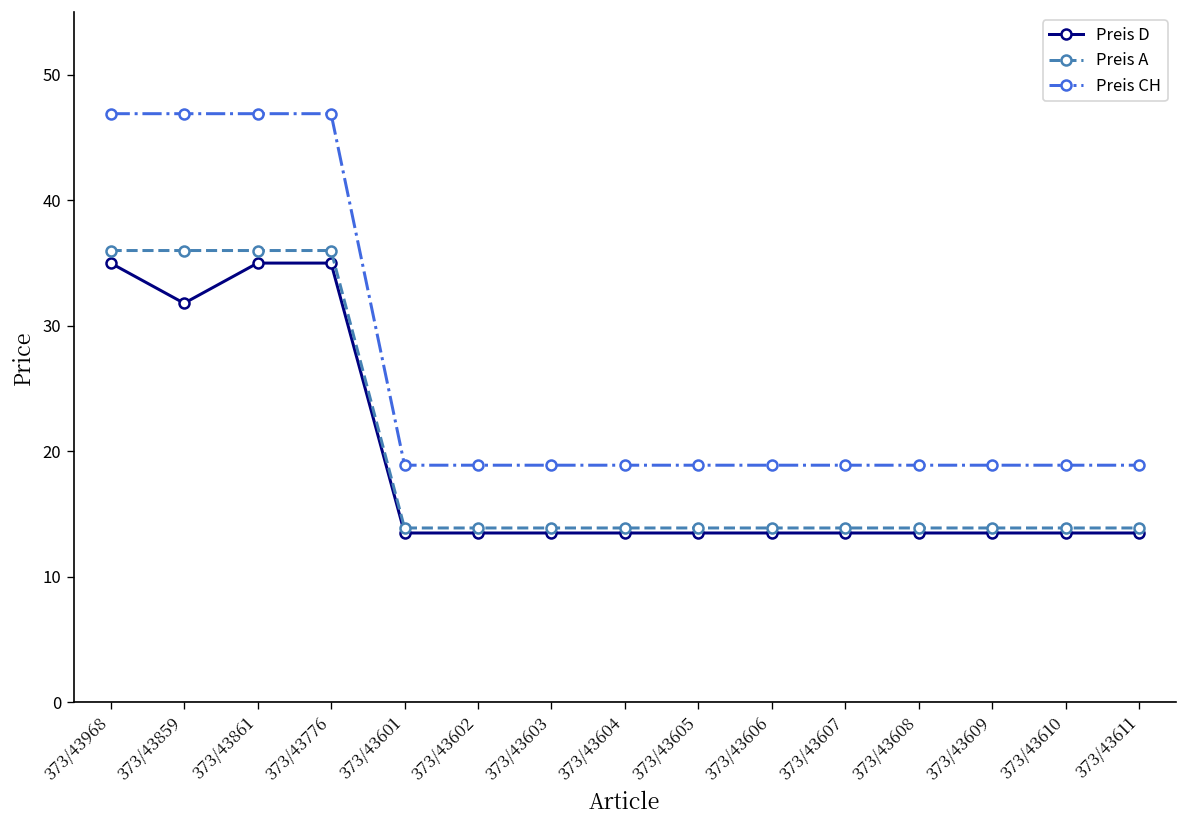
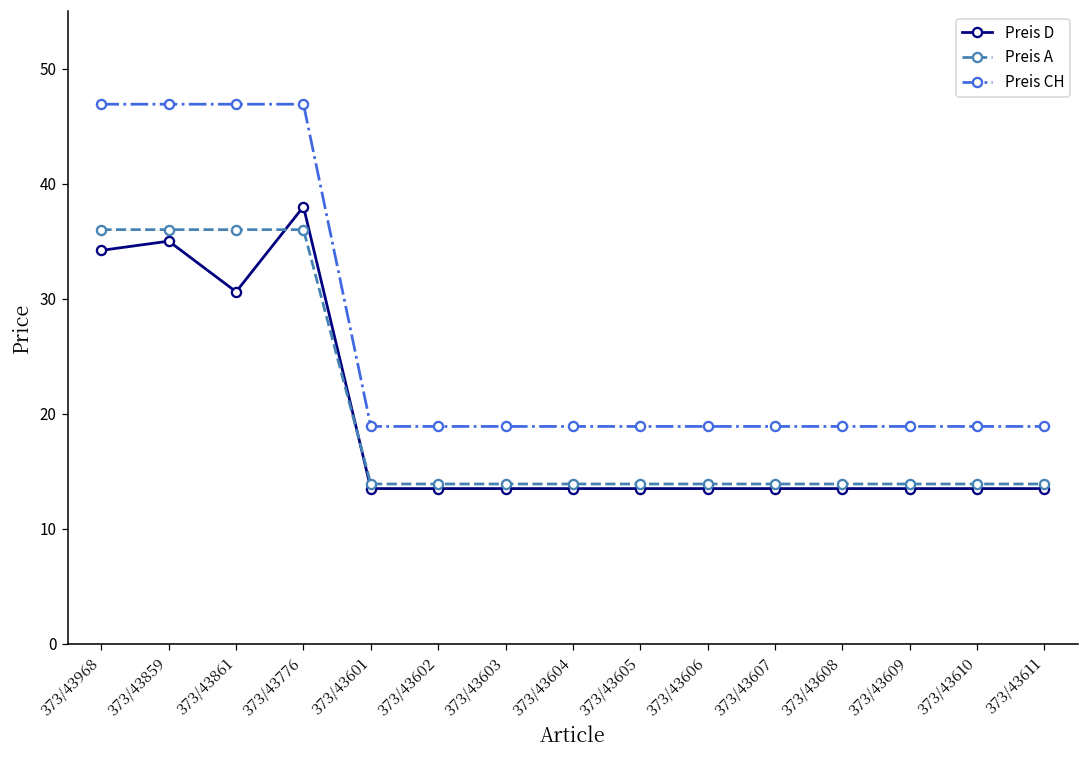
Preis D, 373/43968: 35.0 -> 34.2
Preis D, 373/43859: 31.8 -> 35.0
Preis D, 373/43861: 35.0 -> 30.6
Preis D, 373/43776: 35 -> 38
